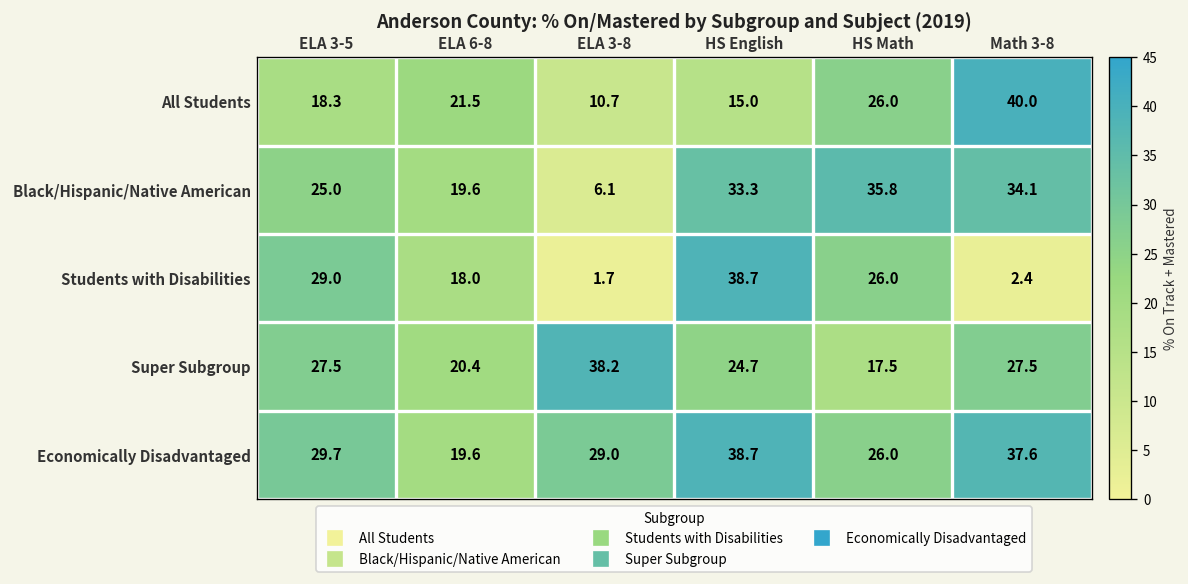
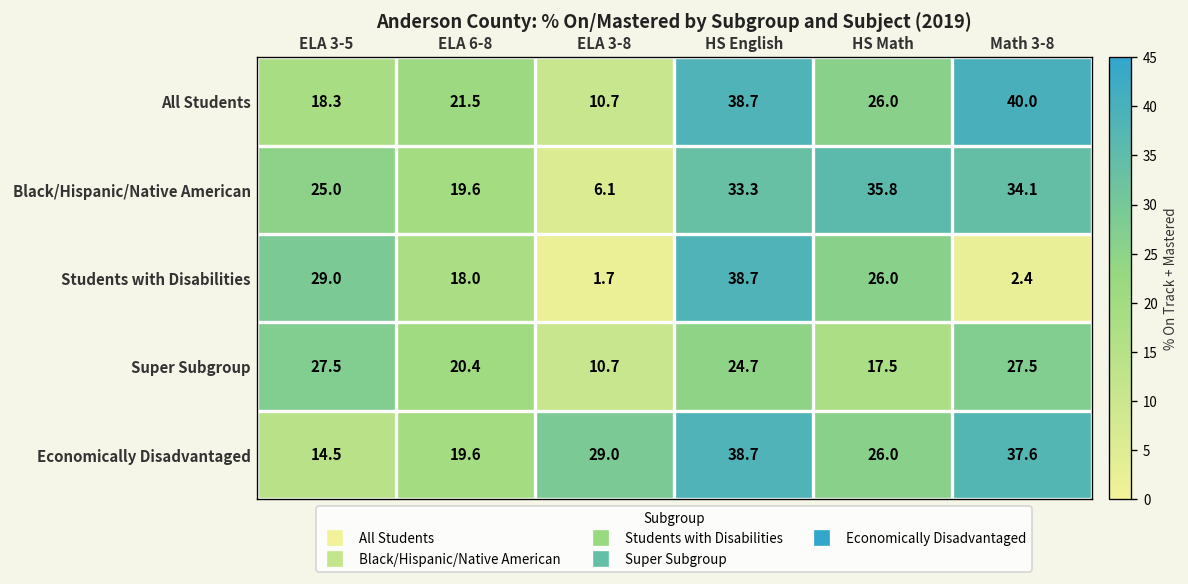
All Students, HS English: 15.0 -> 38.7
Super Subgroup, ELA 3-8: 38.2 -> 10.7
Economically Disadvantaged, ELA 3-5: 29.7 -> 14.5
